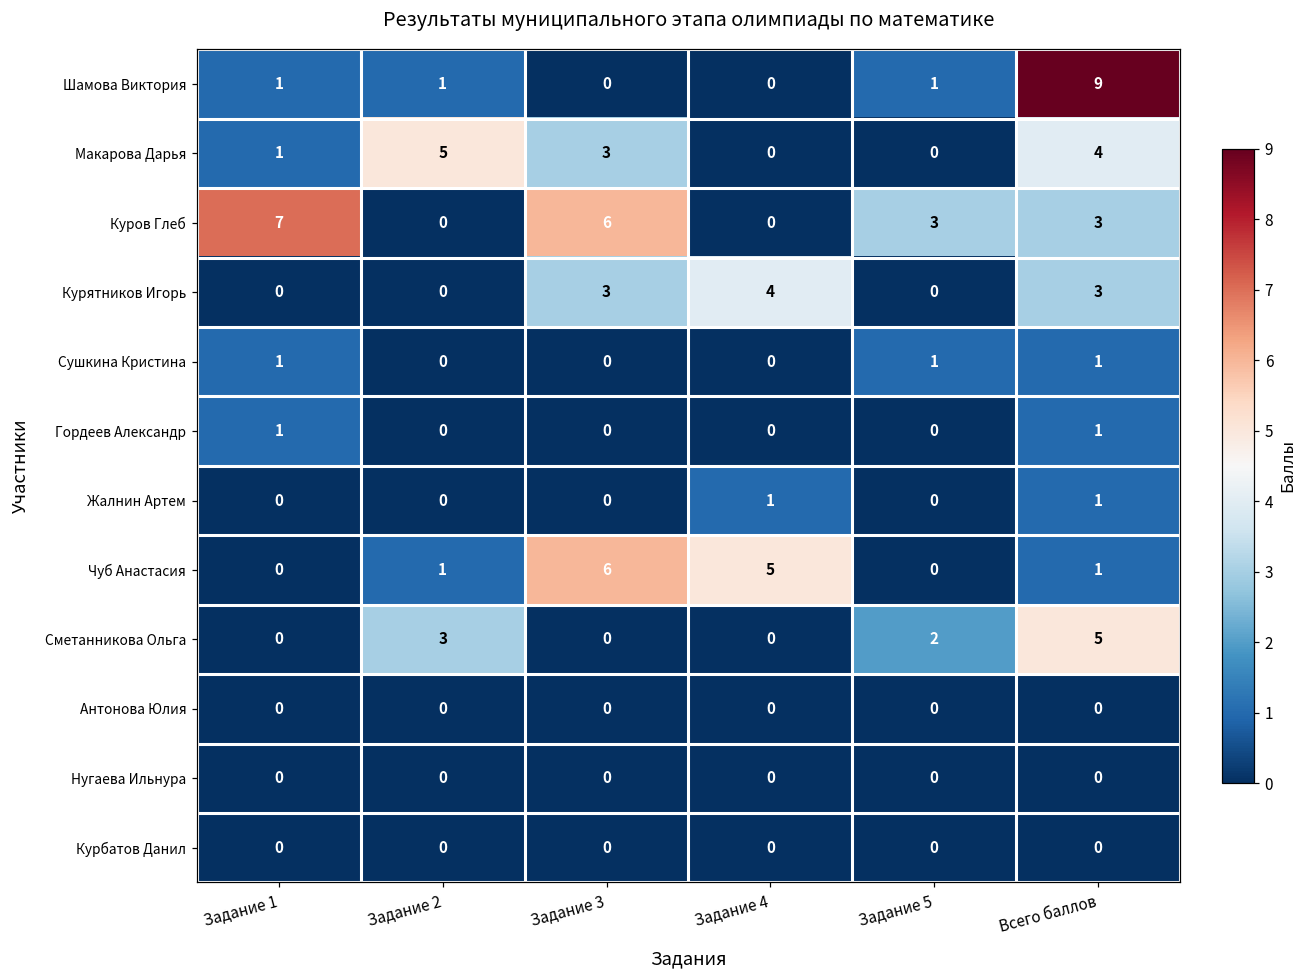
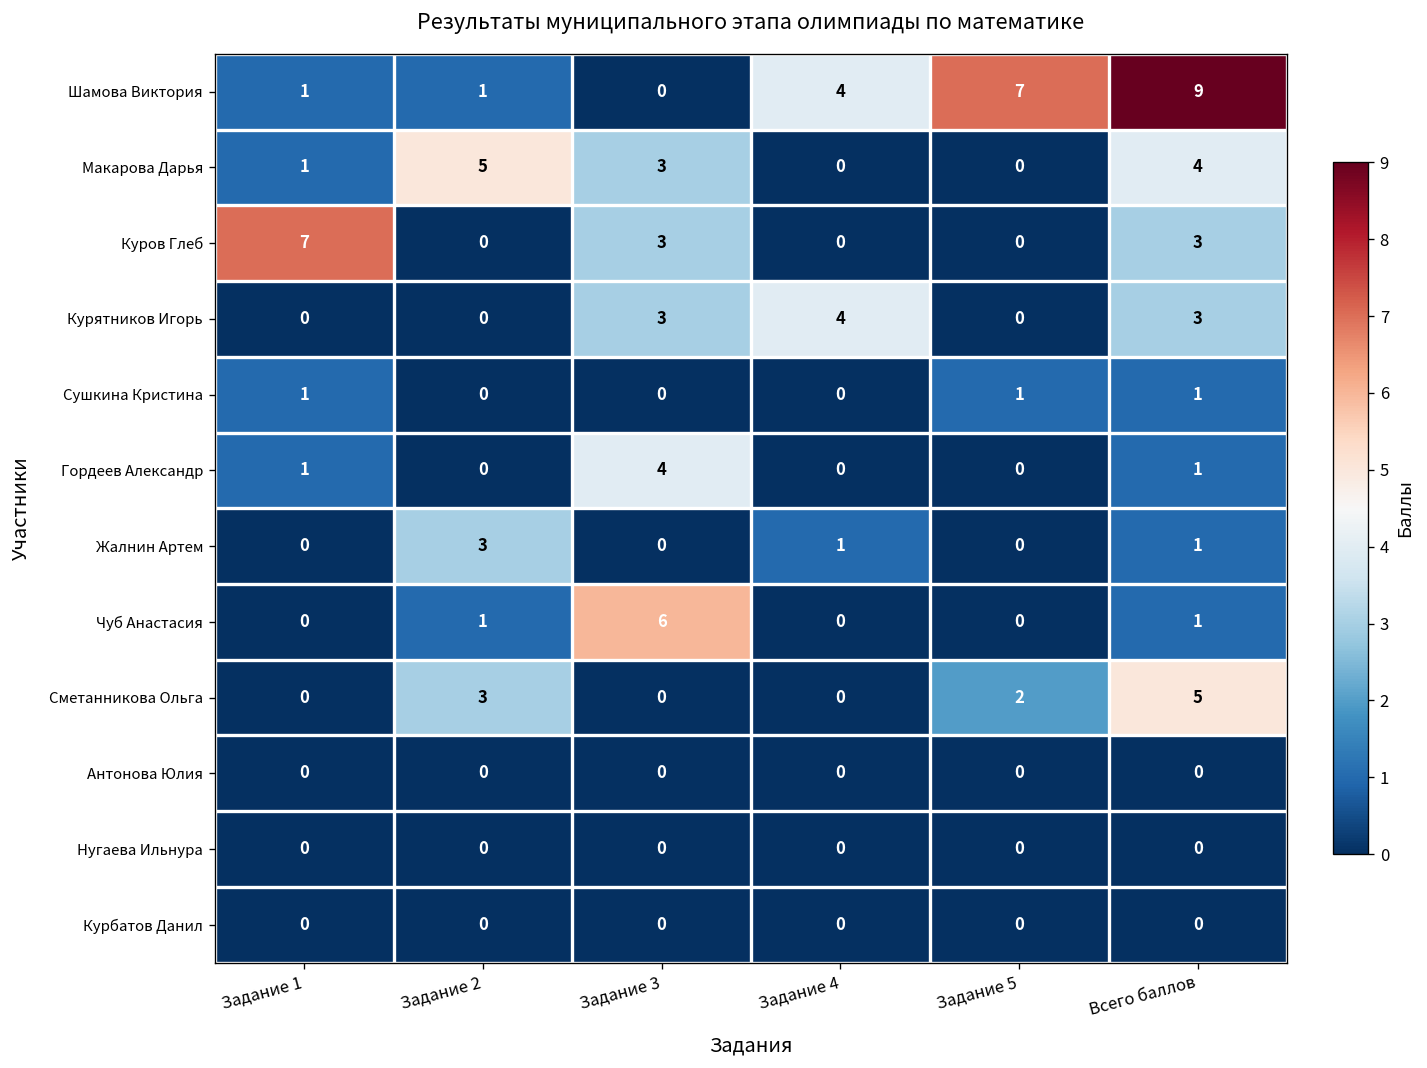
Шамова Виктория, Задание 4: 0 -> 4
Шамова Виктория, Задание 5: 1 -> 7
Куров Глеб, Задание 3: 6 -> 3
Куров Глеб, Задание 5: 3 -> 0
Гордеев Александр, Задание 3: 0 -> 4
Жалнин Артем, Задание 2: 0 -> 3
Чуб Анастасия, Задание 4: 5 -> 0
